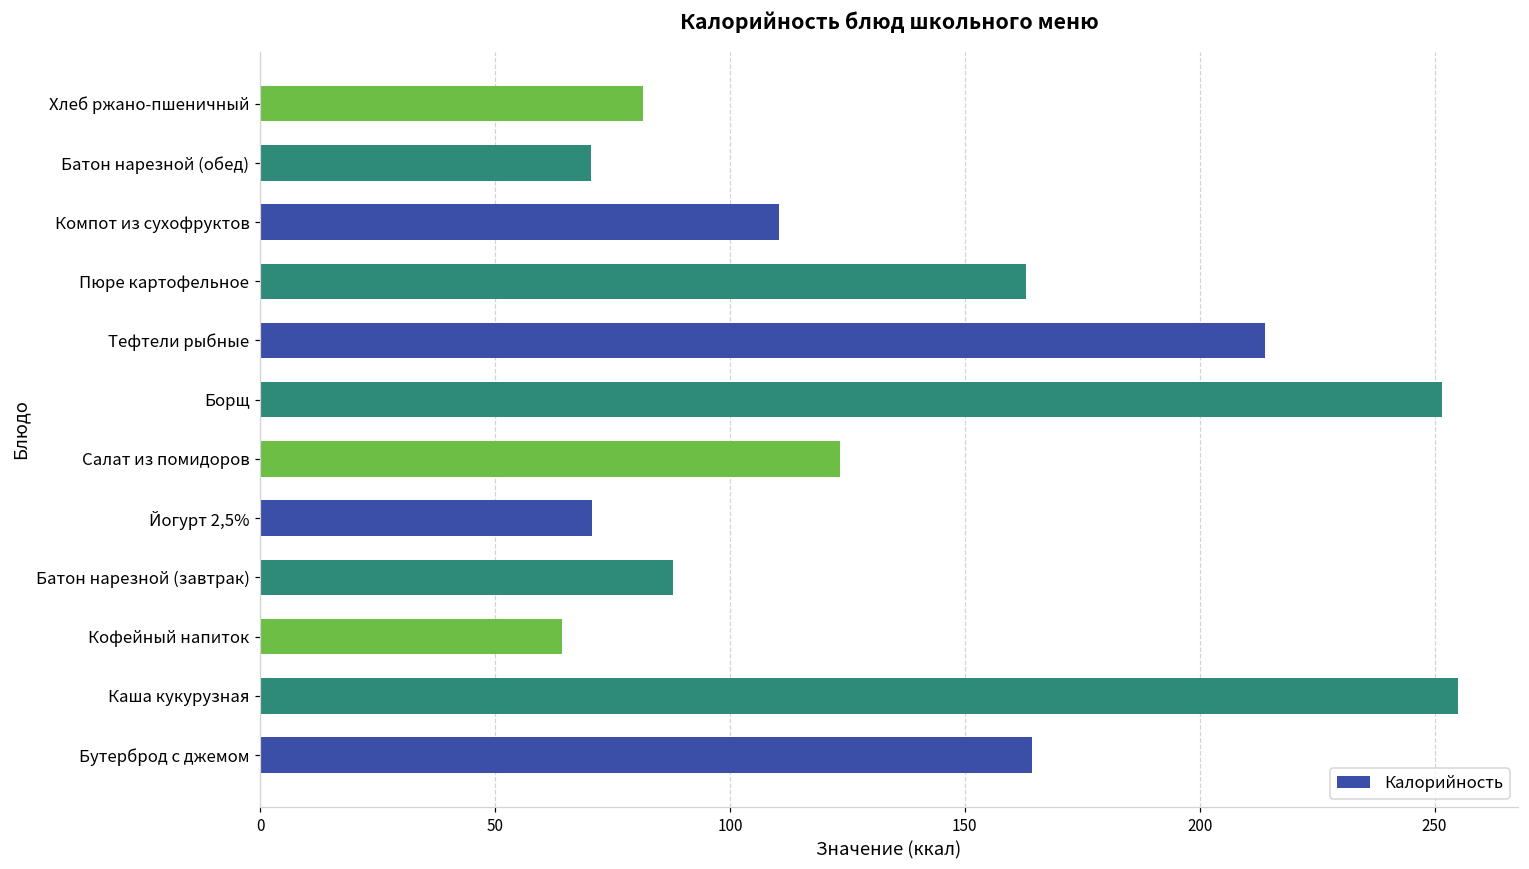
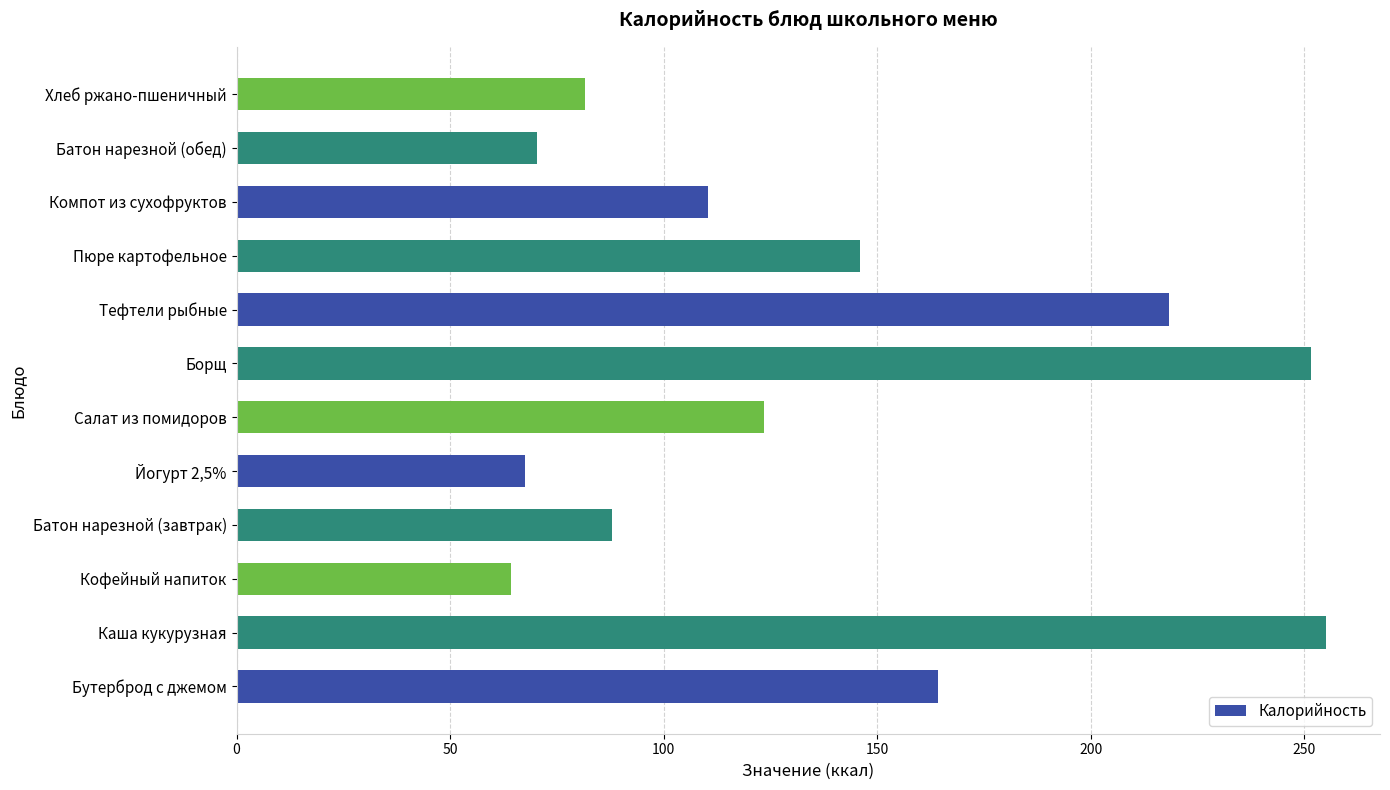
Пюре картофельное: 163 -> 146
Тефтели рыбные: 214 -> 218
Йогурт 2,5%: 71 -> 68
